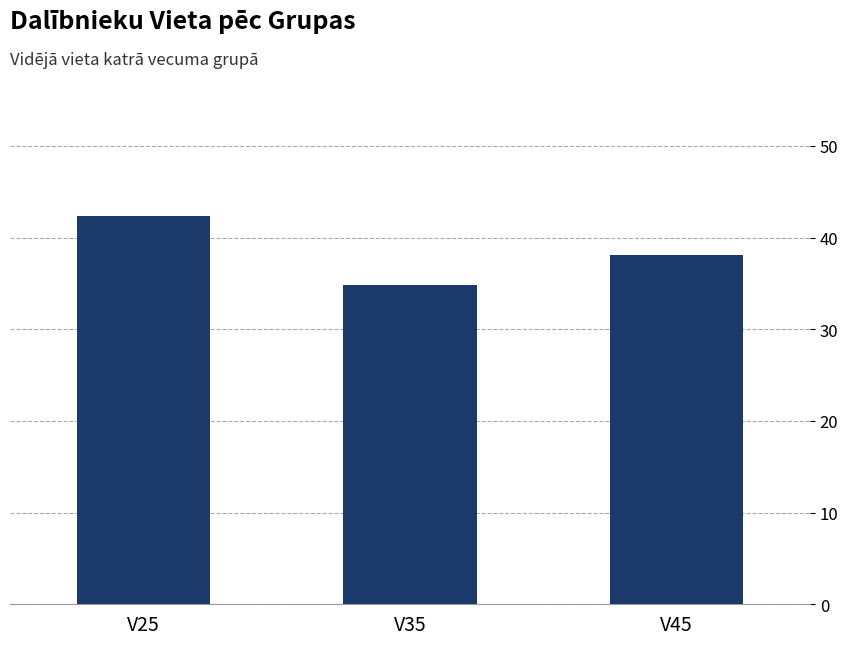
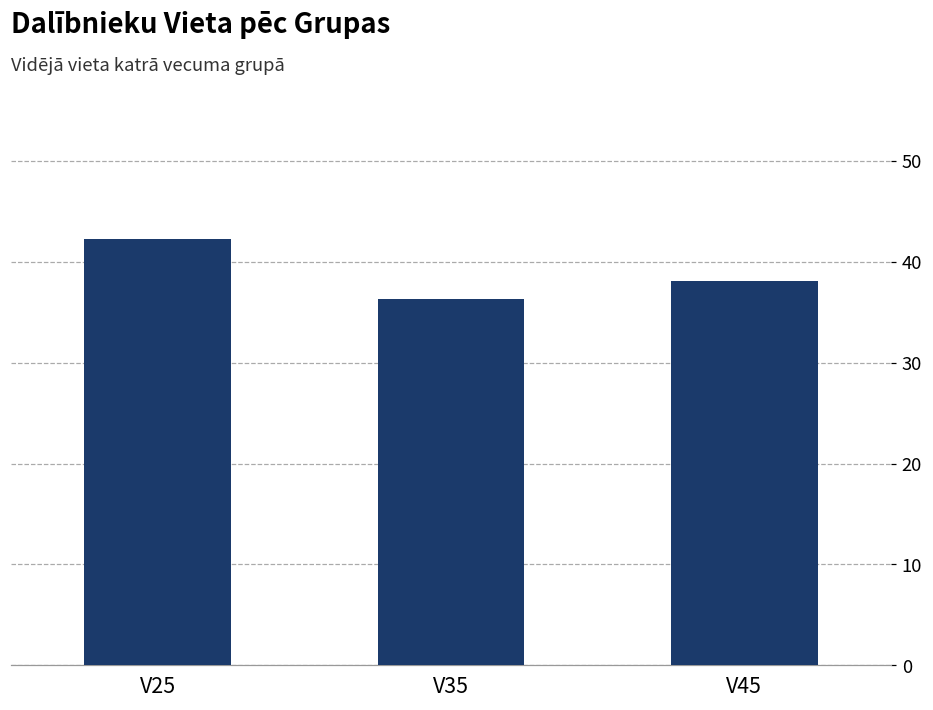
V35: 35 -> 36
